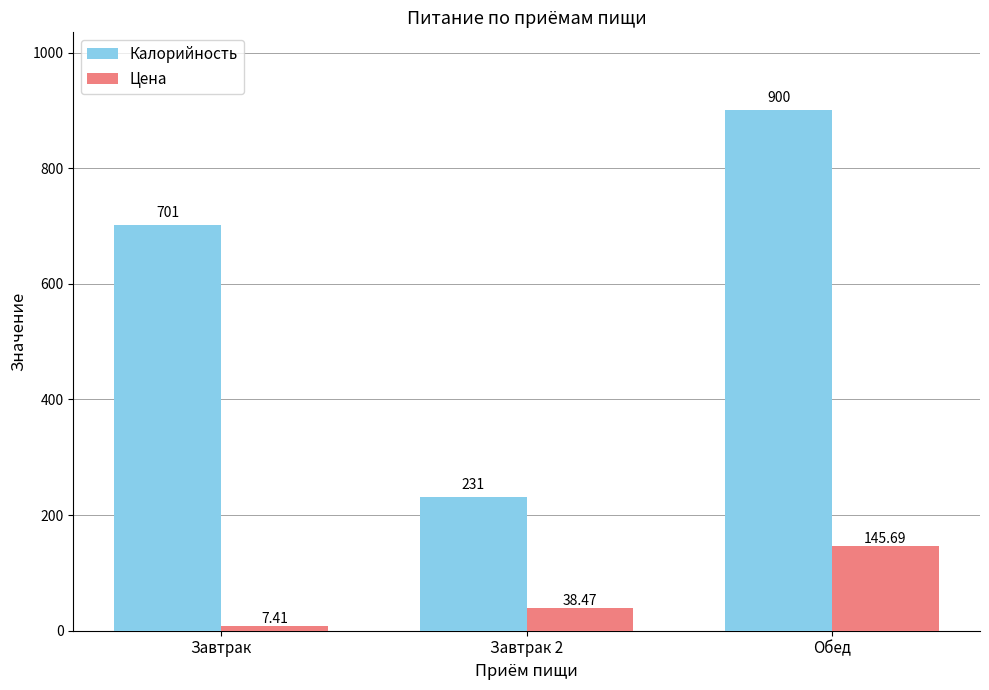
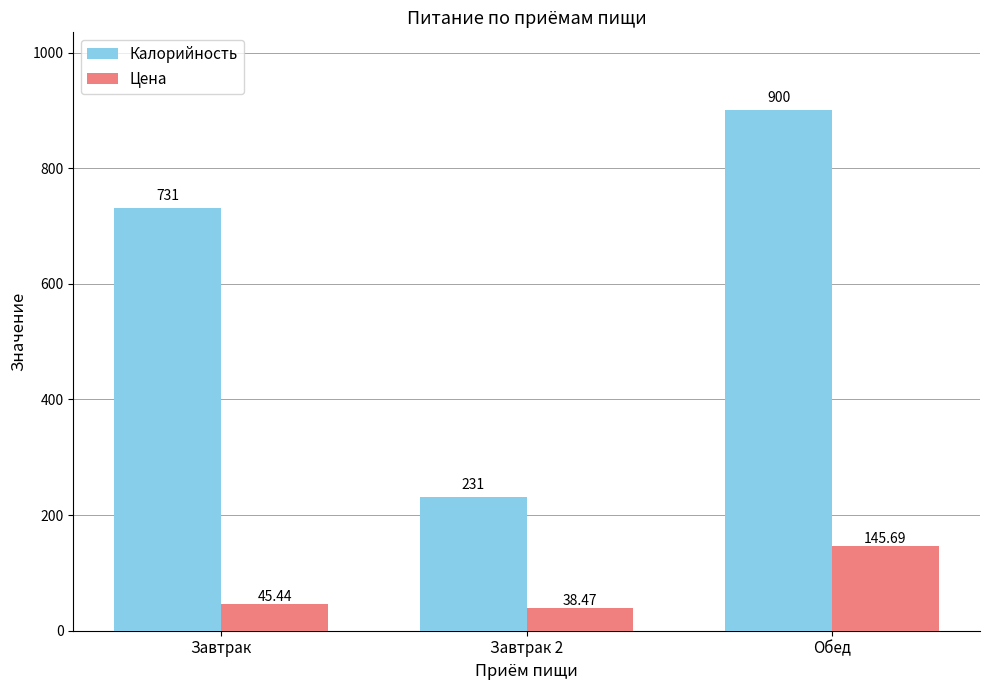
Калорийность, Завтрак: 701 -> 731
Цена, Завтрак: 7.41 -> 45.44
